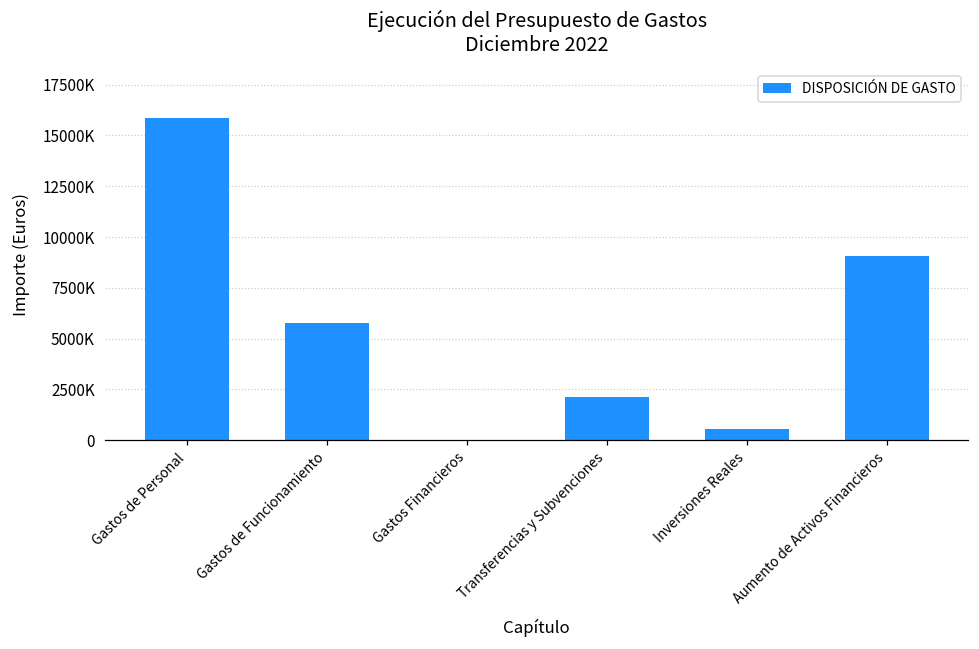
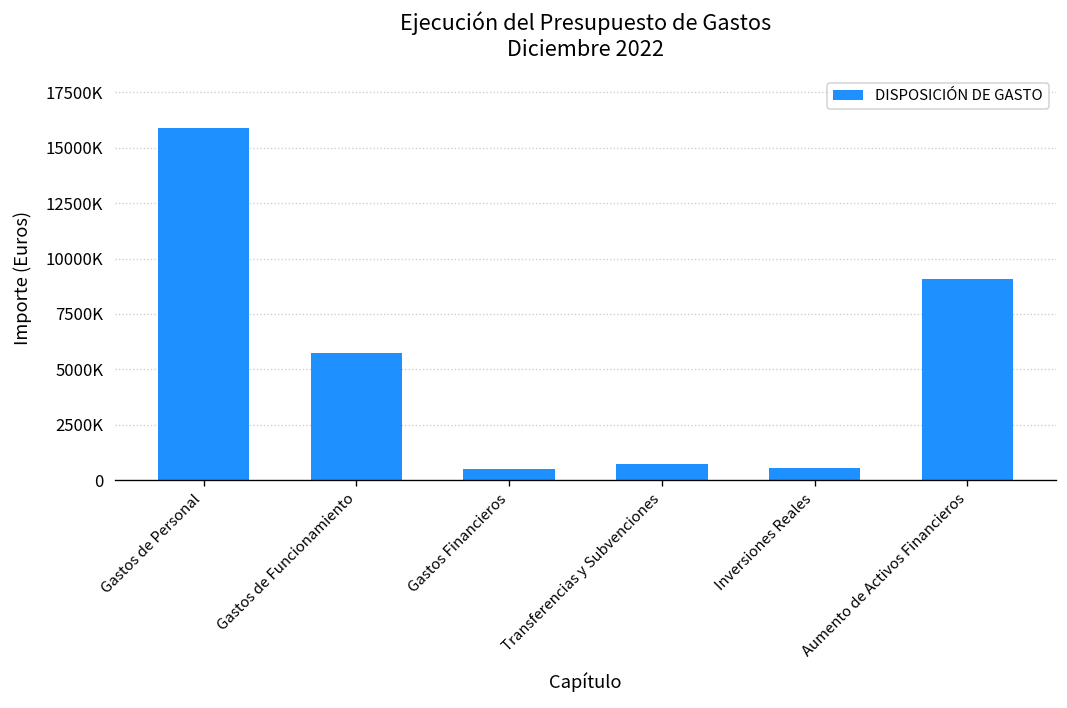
Gastos Financieros: 0 -> 500000
Transferencias y Subvenciones: 2100000 -> 800000
